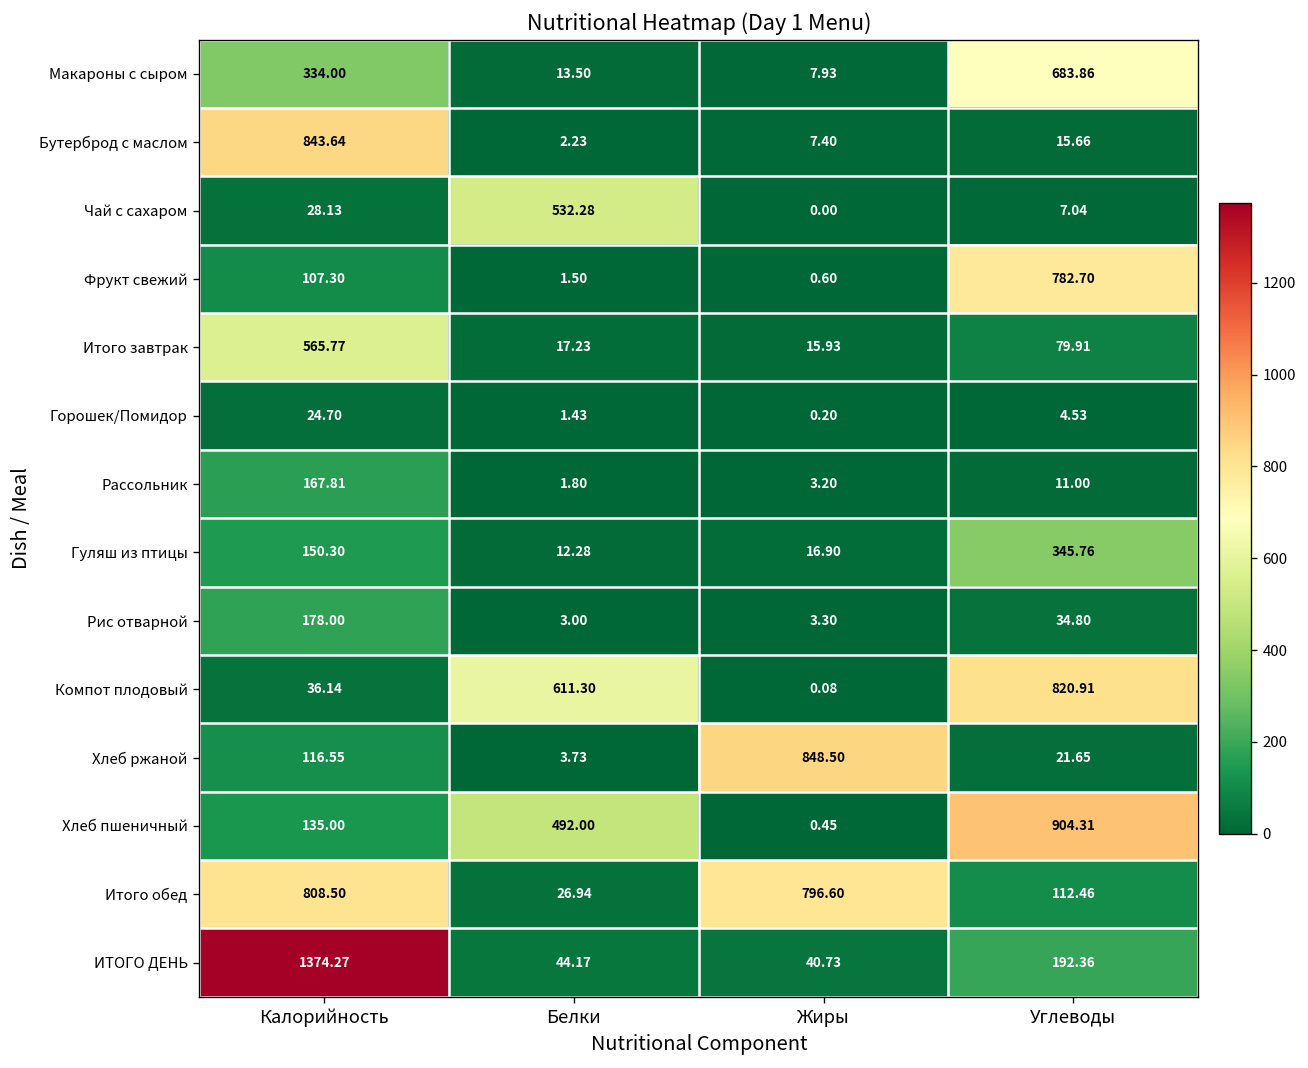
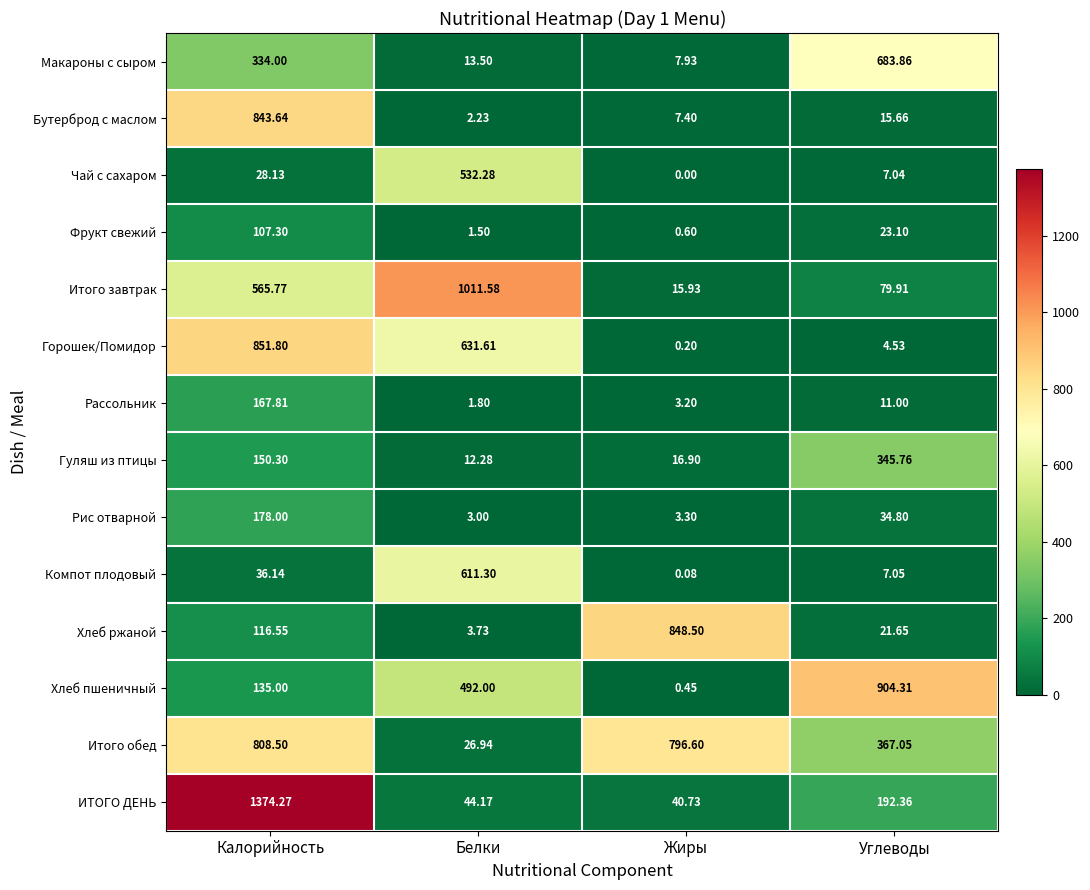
Фрукт свежий, Углеводы: 782.70 -> 23.10
Итого завтрак, Белки: 17.23 -> 1011.58
Горошек/Помидор, Калорийность: 24.70 -> 851.80
Горошек/Помидор, Белки: 1.43 -> 631.61
Компот плодовый, Углеводы: 820.91 -> 7.05
Итого обед, Углеводы: 112.46 -> 367.05
